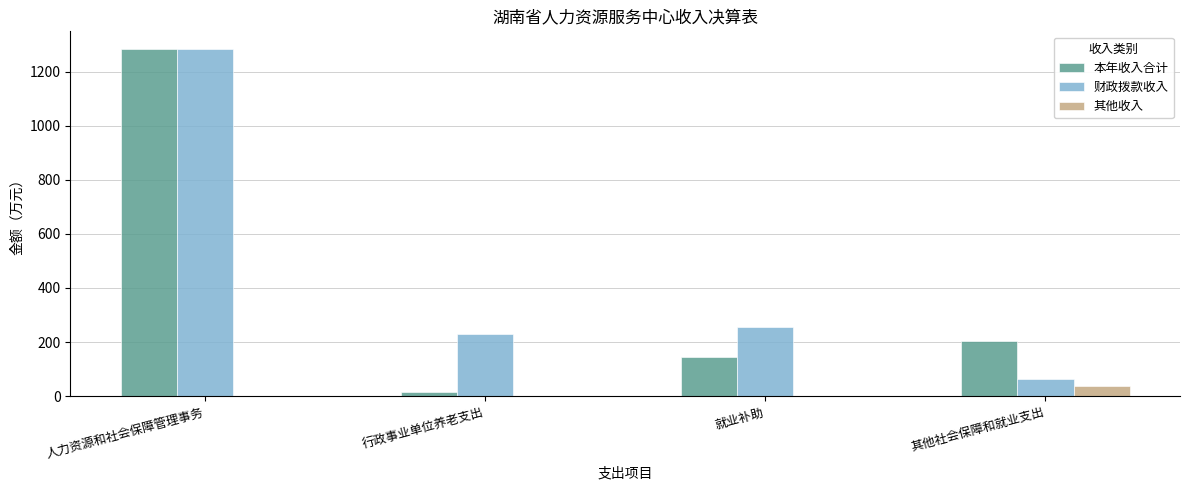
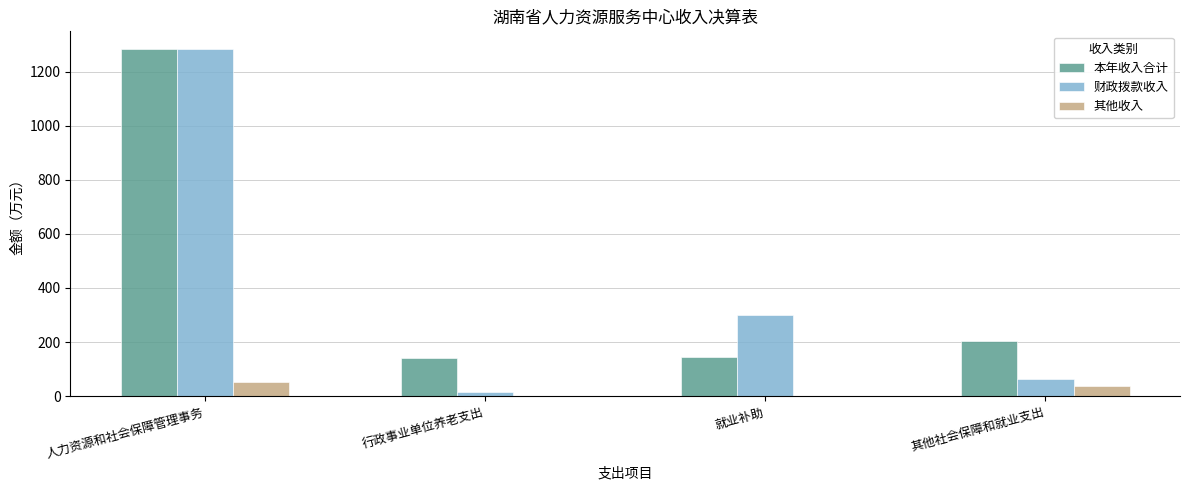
其他收入, 人力资源和社会保障管理事务: 0 -> 50
本年收入合计, 行政事业单位养老支出: 10 -> 140
财政拨款收入, 行政事业单位养老支出: 230 -> 10
财政拨款收入, 就业补助: 260 -> 300
